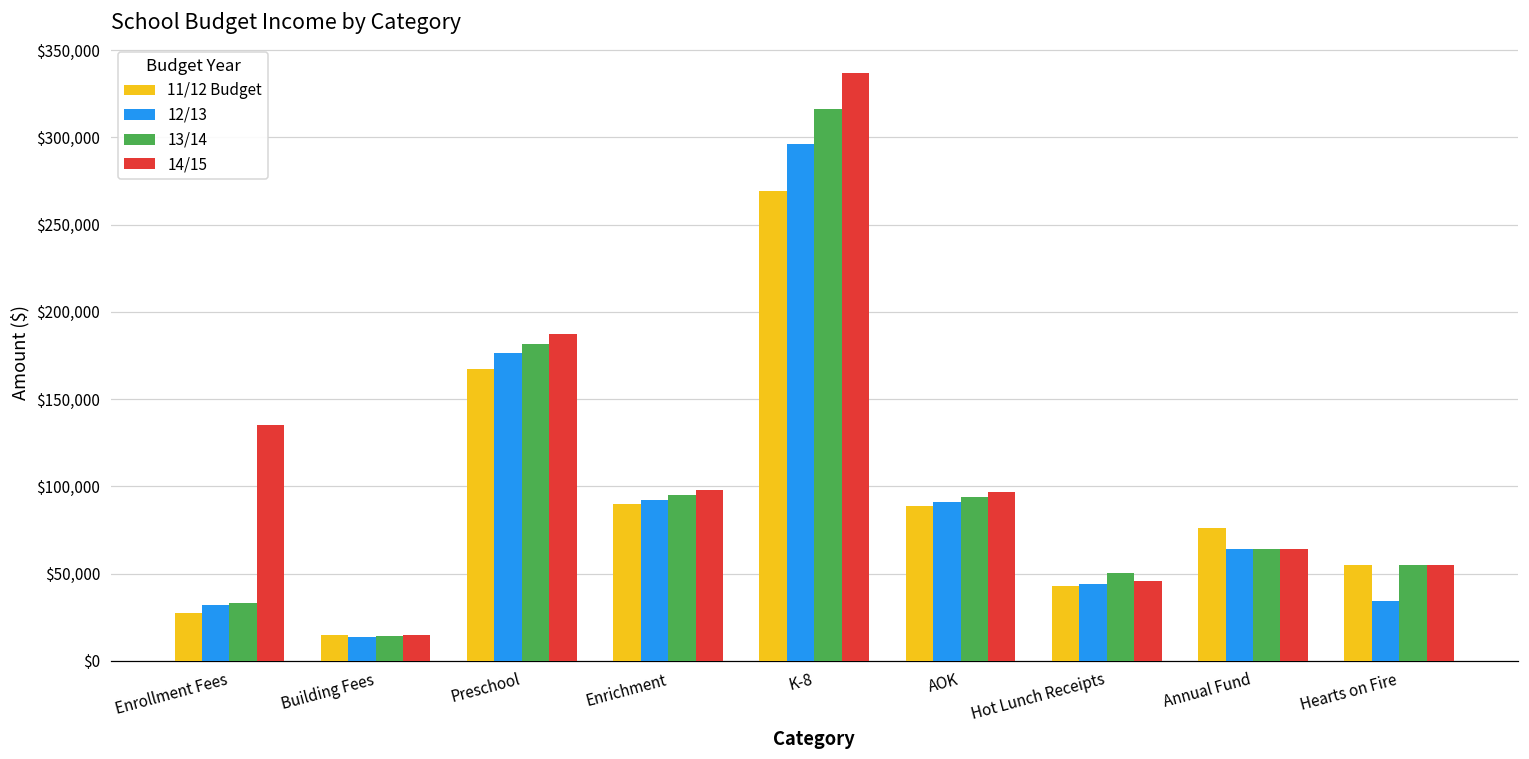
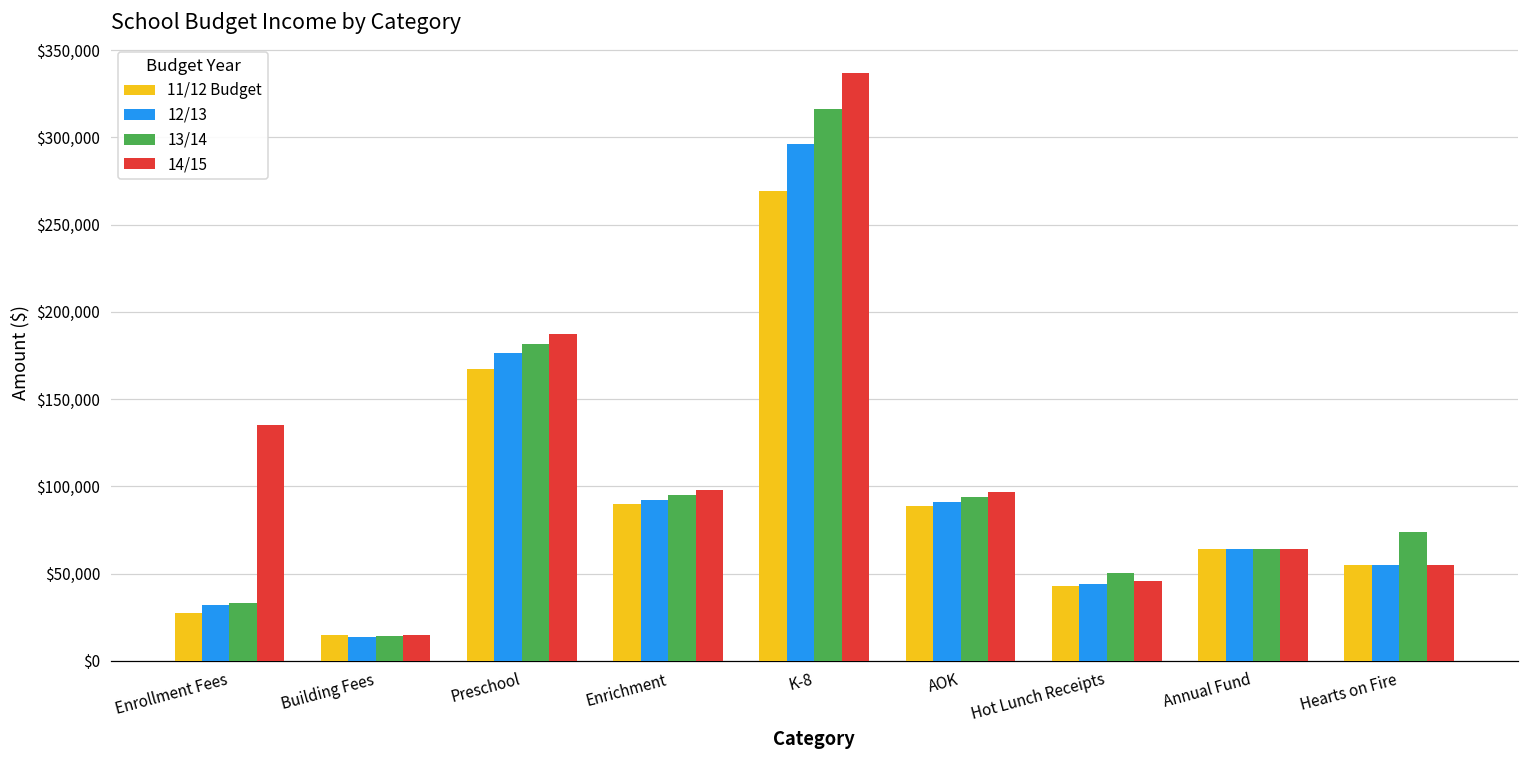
11/12 Budget, Annual Fund: $76,000 -> $64,000
12/13, Hearts on Fire: $34,000 -> $55,000
13/14, Hearts on Fire: $55,000 -> $74,000
